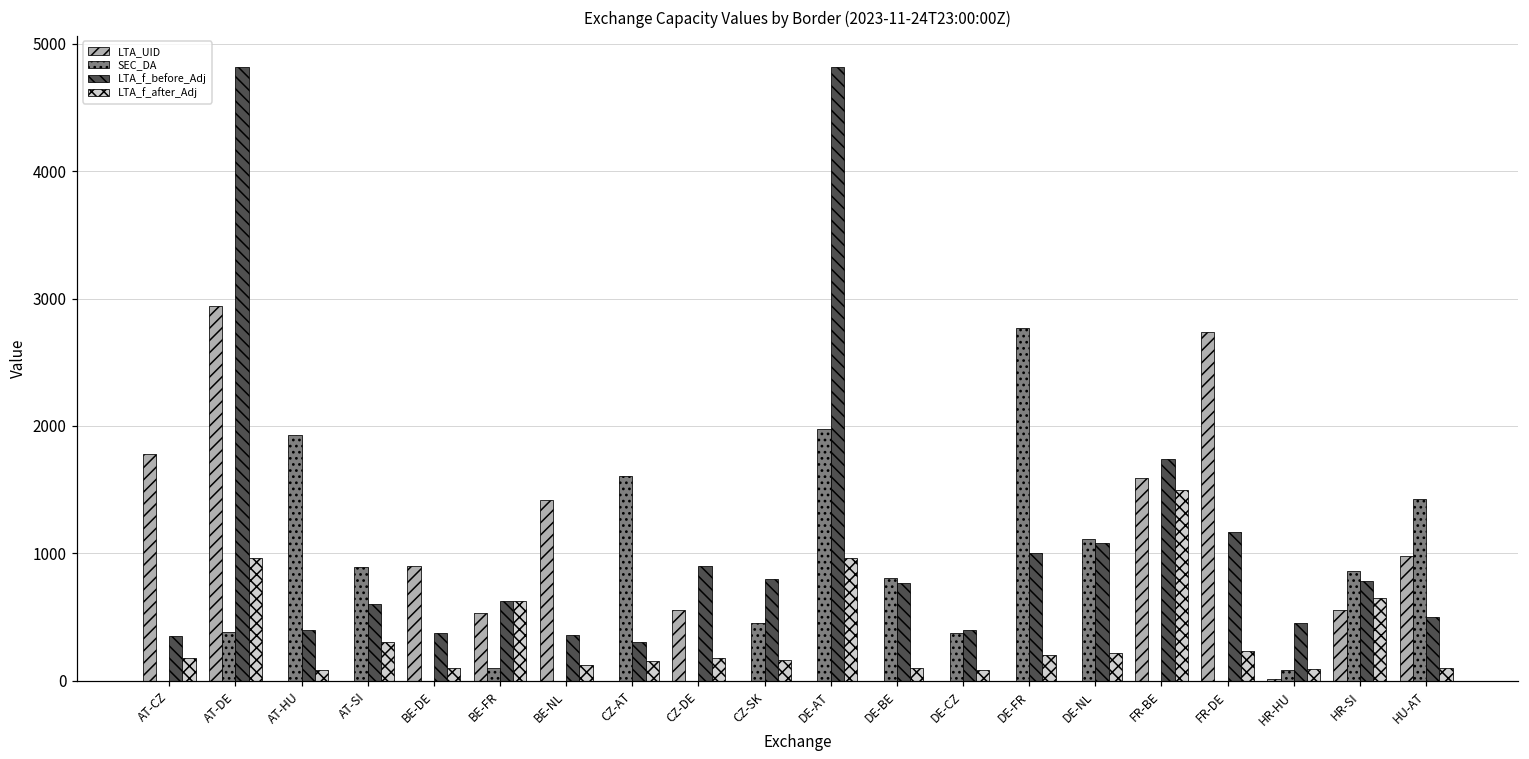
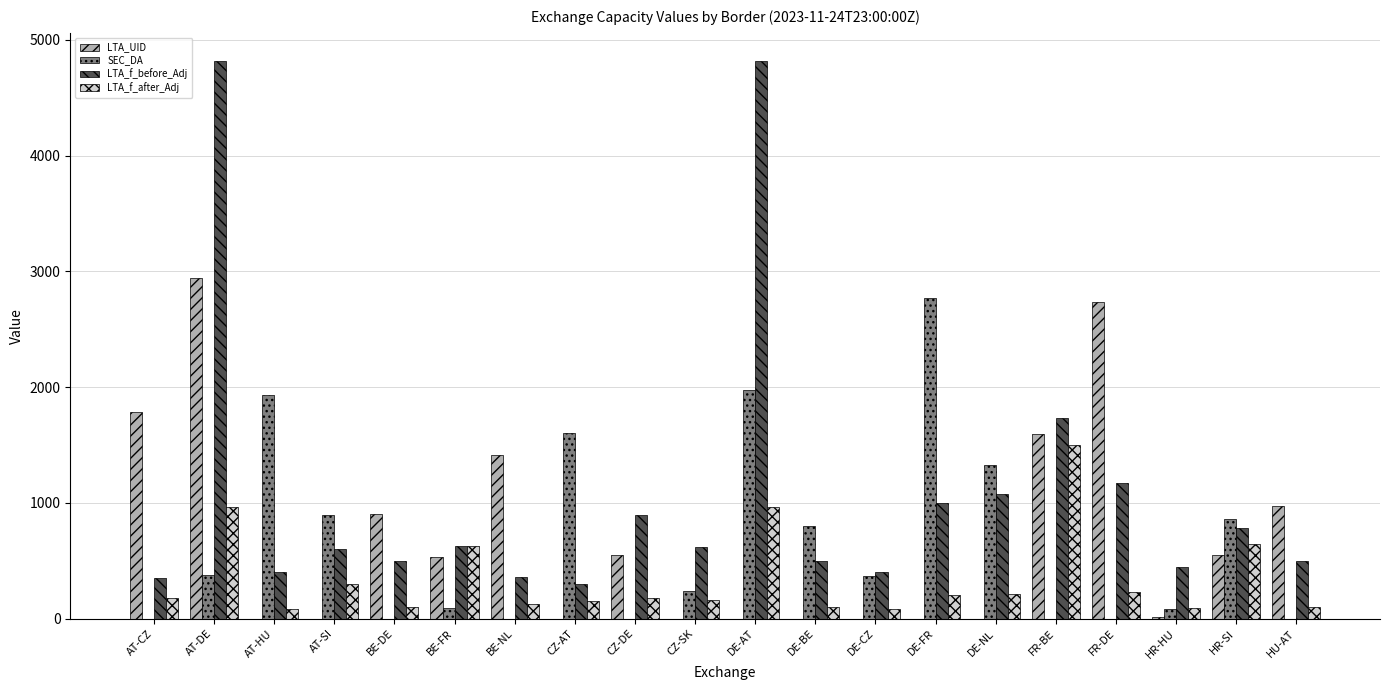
LTA_f_before_Adj, BE-DE: 370 -> 500
SEC_DA, CZ-SK: 450 -> 240
LTA_f_before_Adj, CZ-SK: 800 -> 620
LTA_f_before_Adj, DE-BE: 770 -> 500
SEC_DA, DE-NL: 1110 -> 1330
SEC_DA, HU-AT: 1420 -> 0
